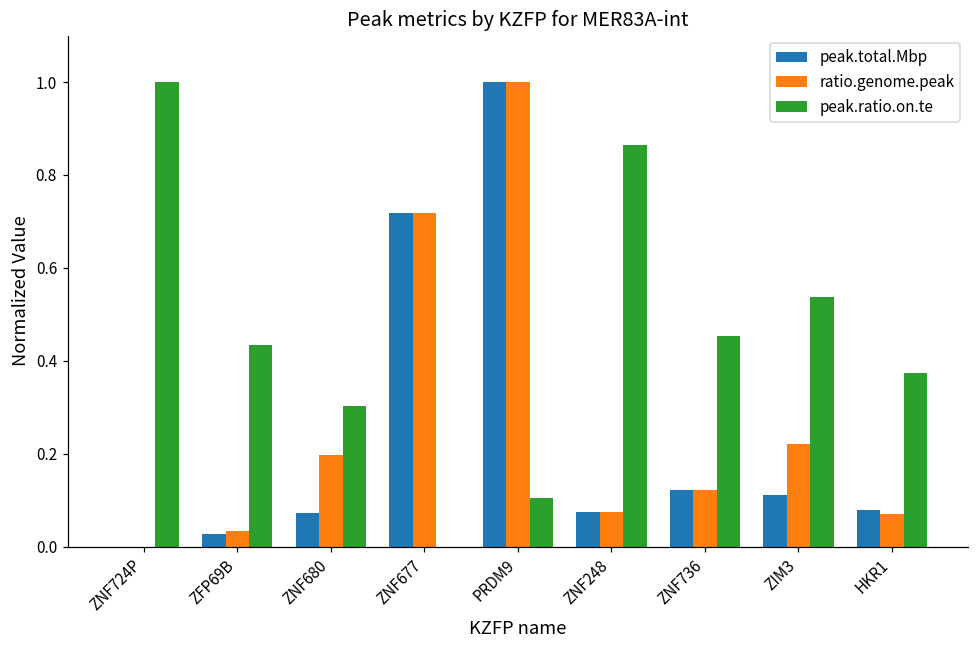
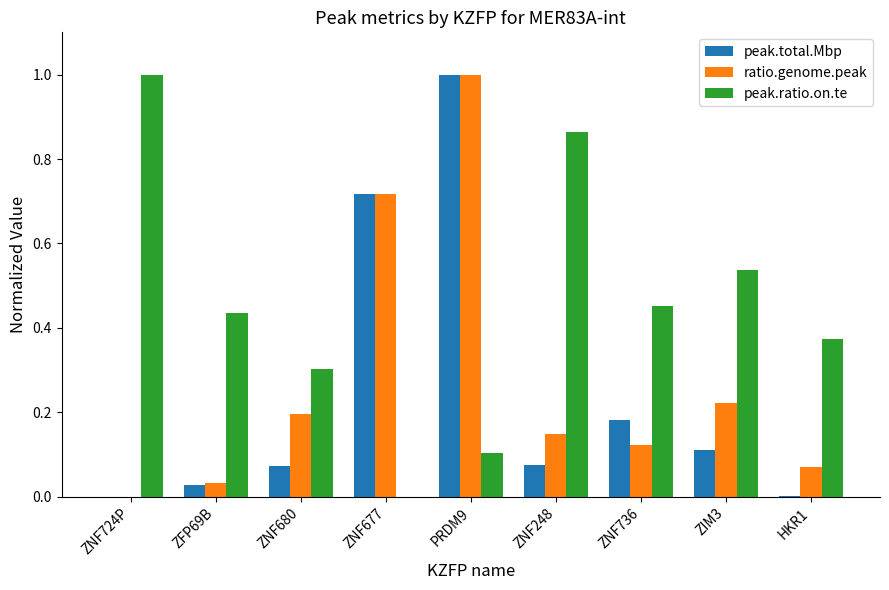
ratio.genome.peak, ZNF248: 0.07 -> 0.15
peak.total.Mbp, ZNF736: 0.12 -> 0.18
peak.total.Mbp, HKR1: 0.08 -> 0.00
